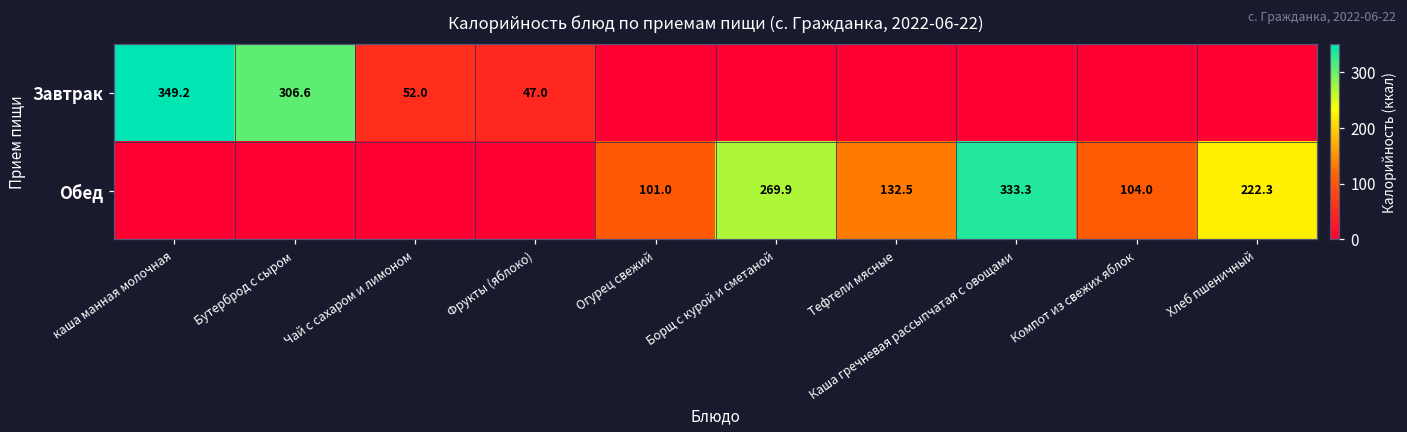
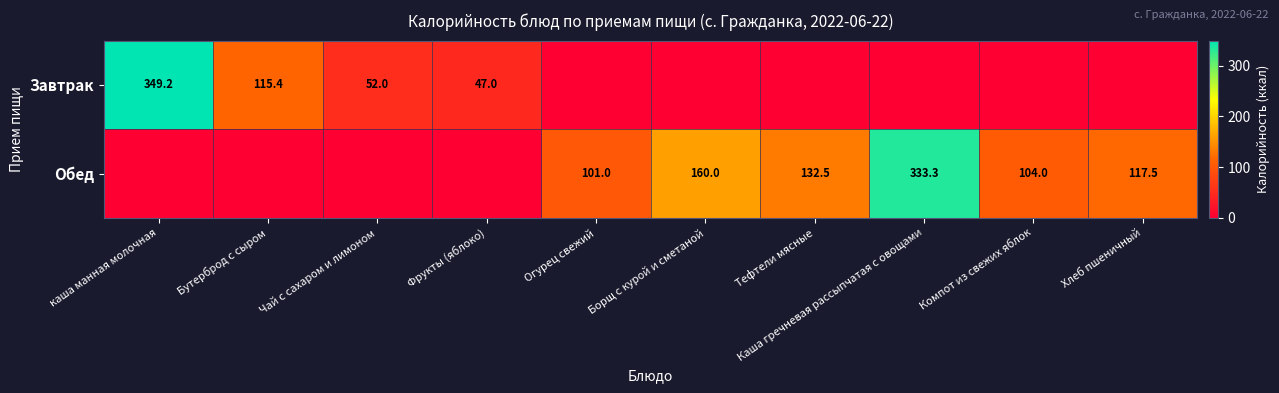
Завтрак, Бутерброд с сыром: 306.6 -> 115.4
Обед, Борщ с курой и сметаной: 269.9 -> 160.0
Обед, Хлеб пшеничный: 222.3 -> 117.5
